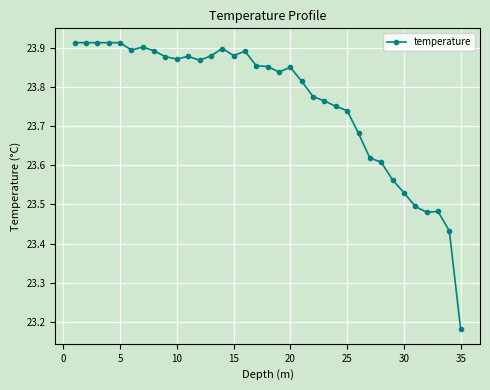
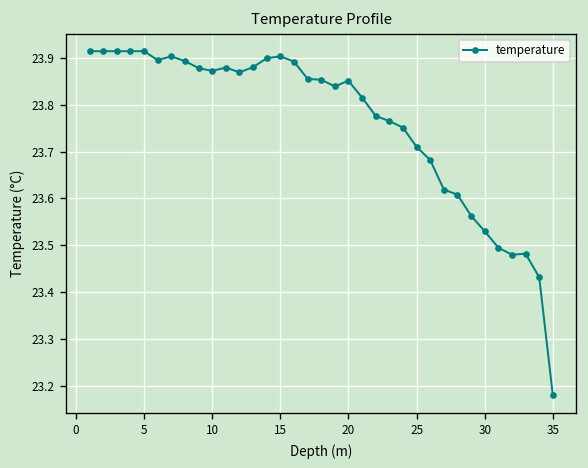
15: 23.88 -> 23.90
25: 23.74 -> 23.71
